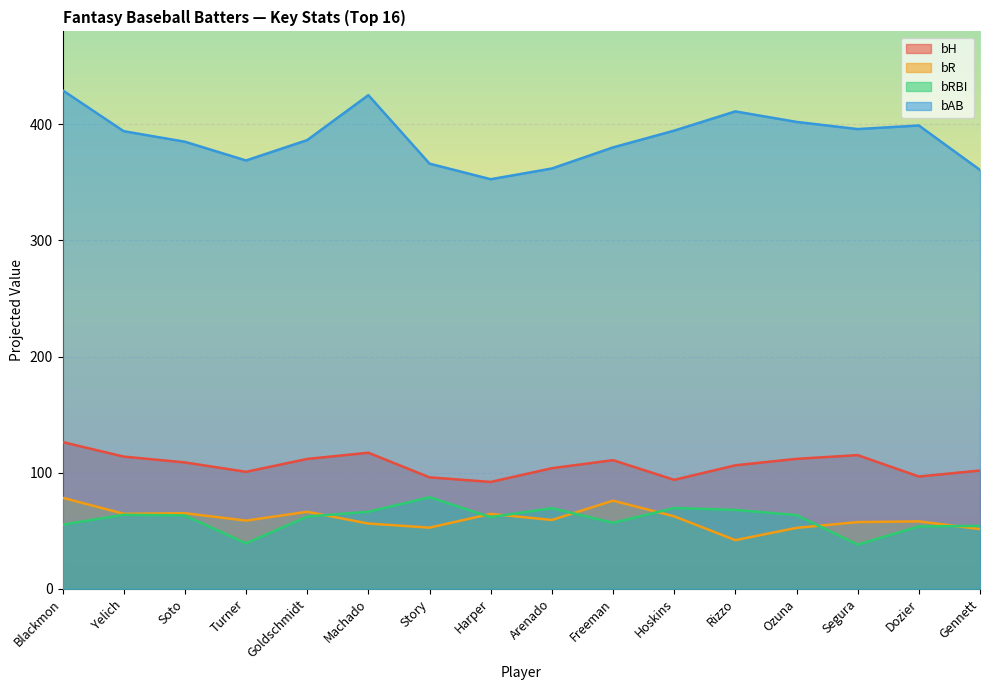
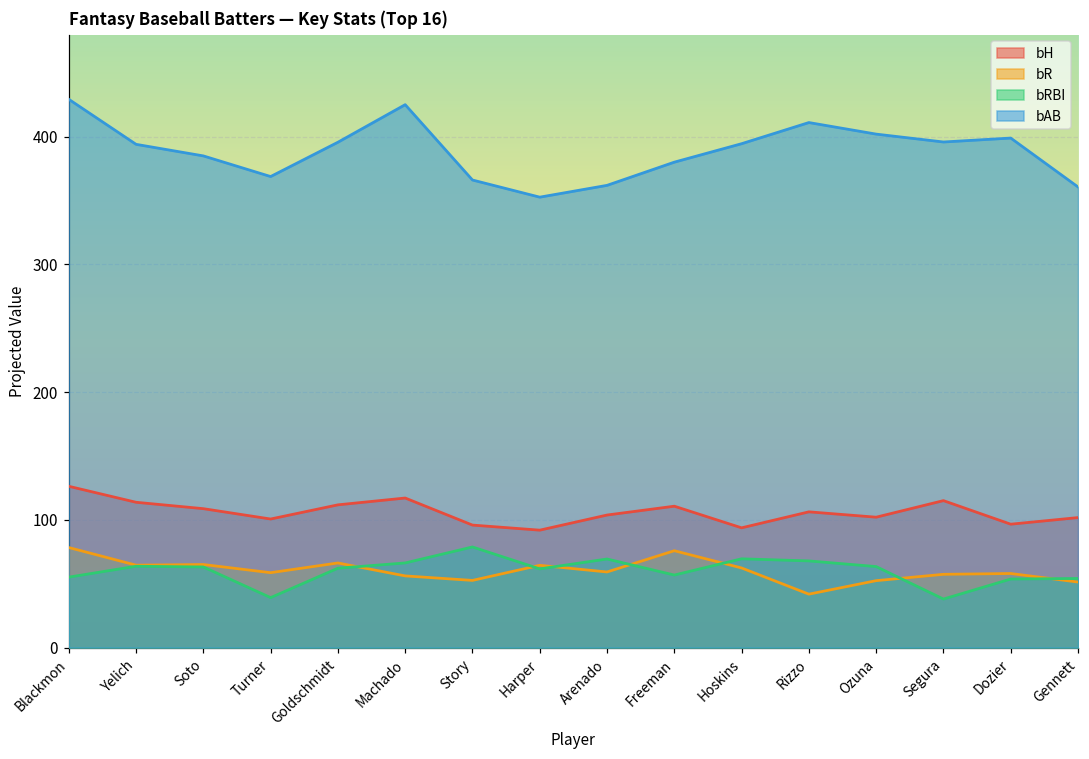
bAB, Goldschmidt: 386 -> 396
bH, Ozuna: 112 -> 102
